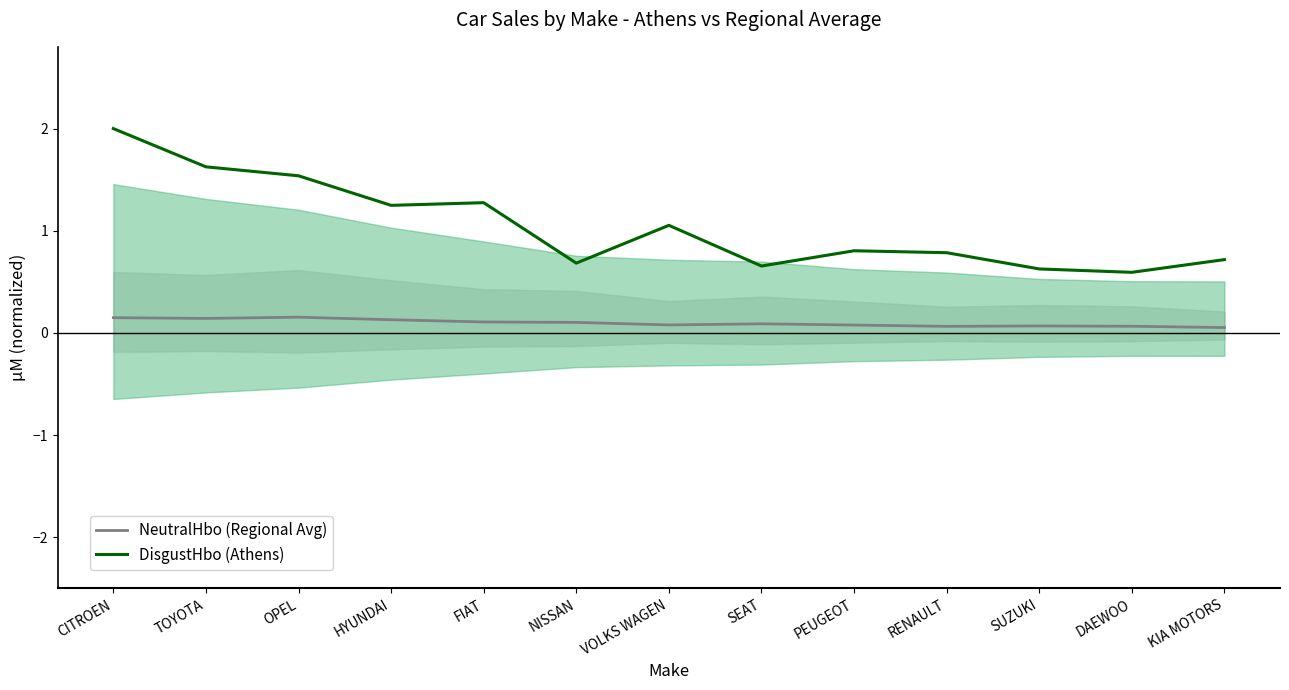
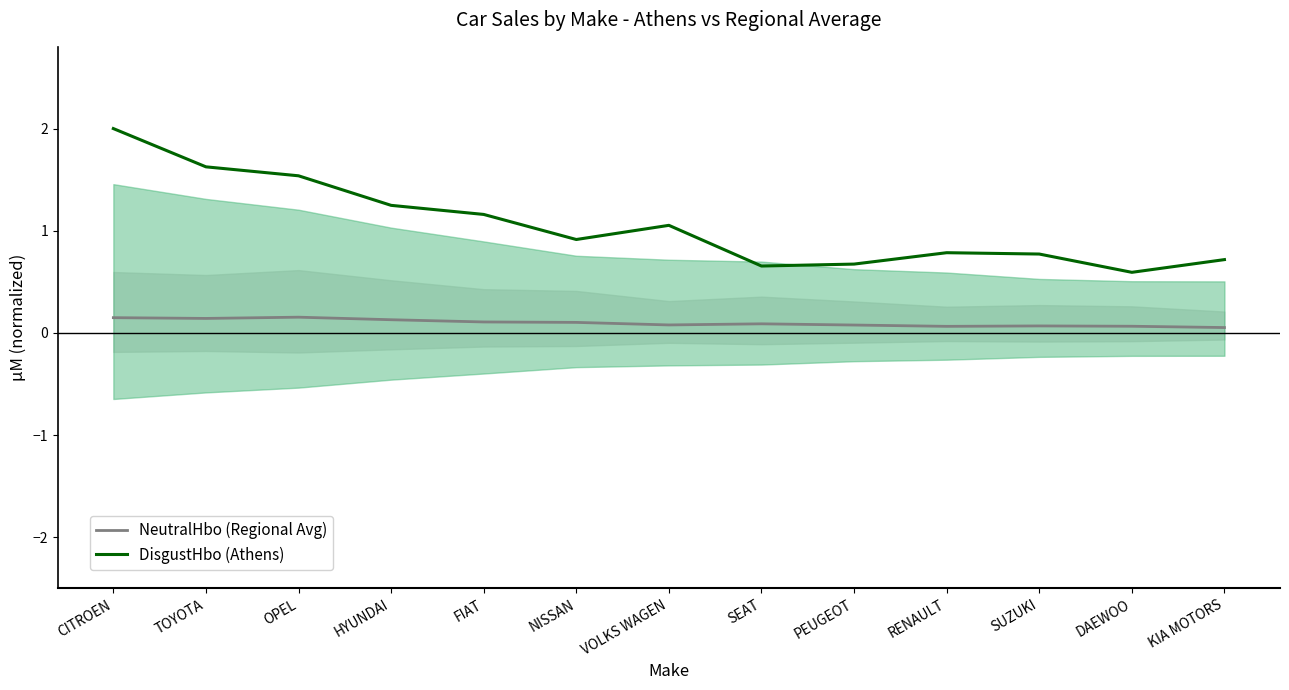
DisgustHbo (Athens), FIAT: 1.27 -> 1.16
DisgustHbo (Athens), NISSAN: 0.68 -> 0.91
DisgustHbo (Athens), PEUGEOT: 0.80 -> 0.67
DisgustHbo (Athens), SUZUKI: 0.63 -> 0.77
